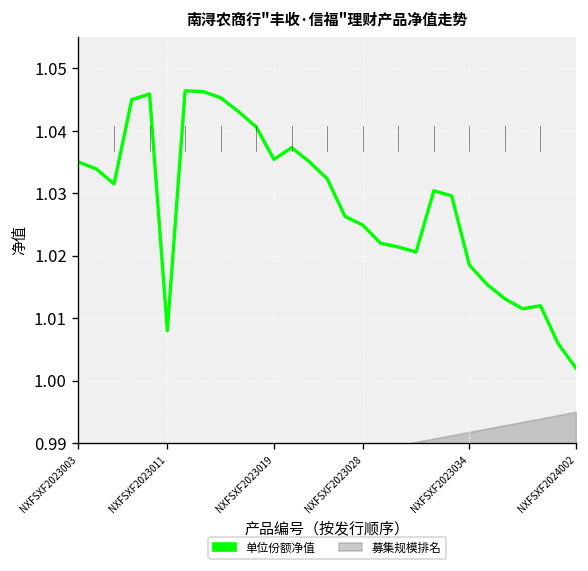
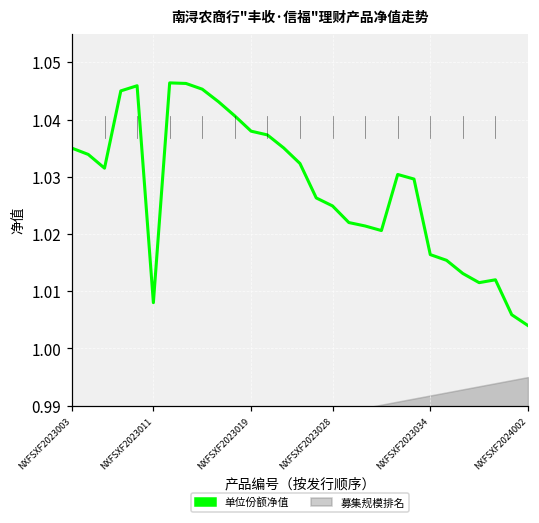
单位份额净值, NXFSXF2023019: 1.035 -> 1.038
单位份额净值, NXFSXF2023034: 1.019 -> 1.016
单位份额净值, NXFSXF2024002: 1.002 -> 1.004
